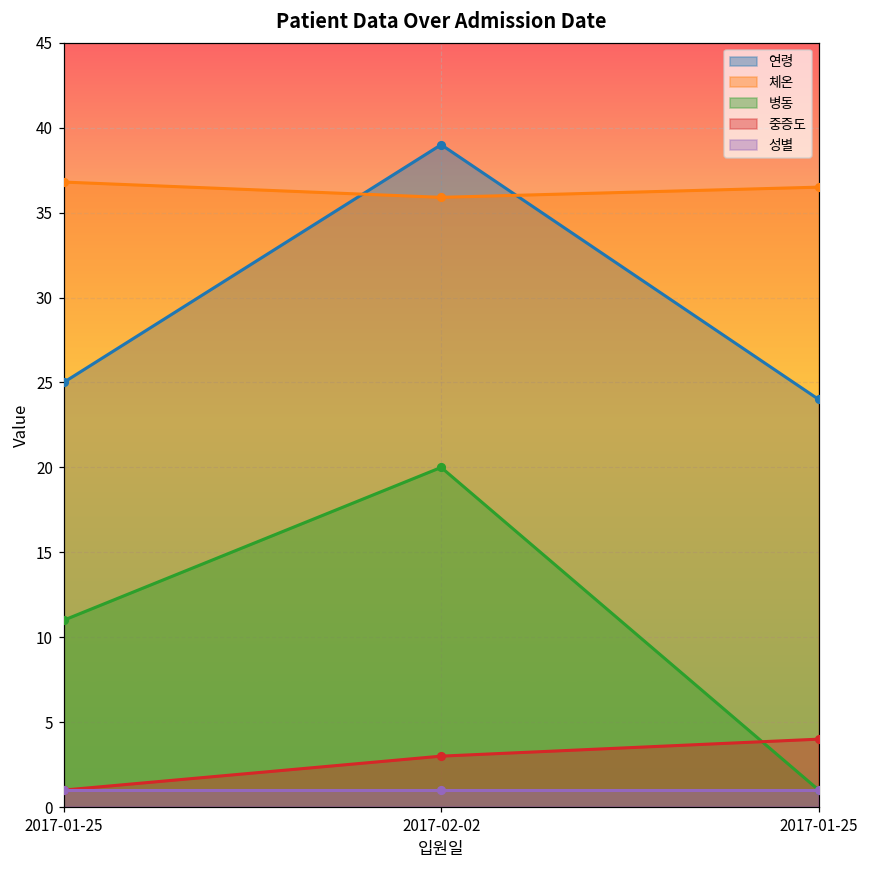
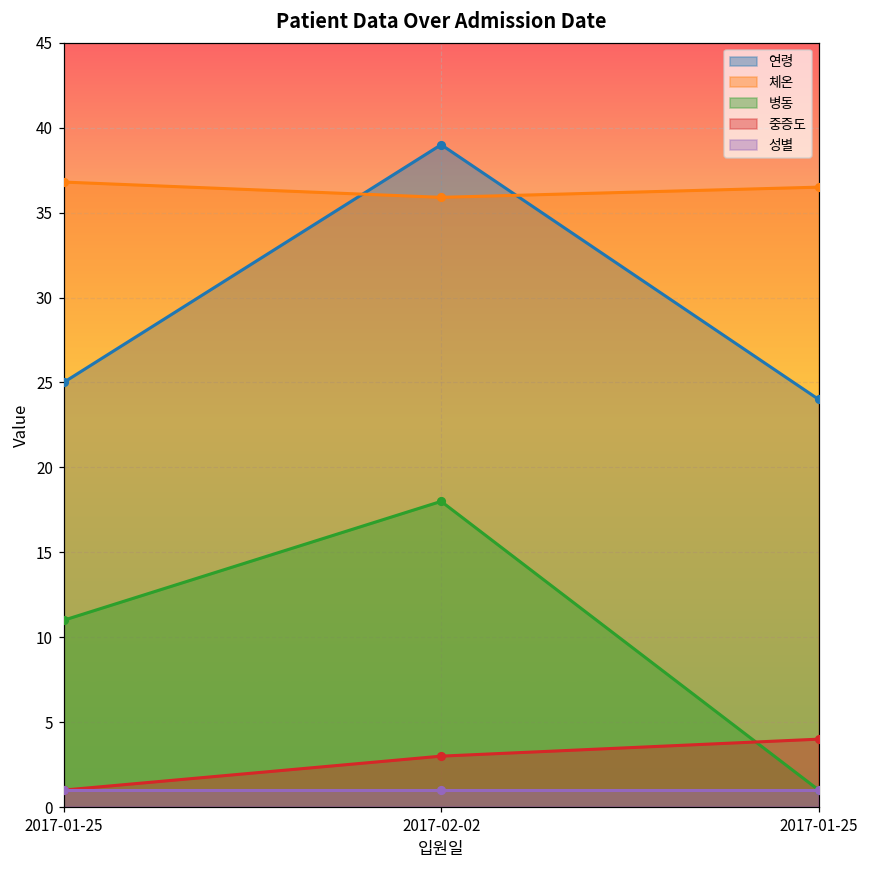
병동, 2017-02-02: 20 -> 18
